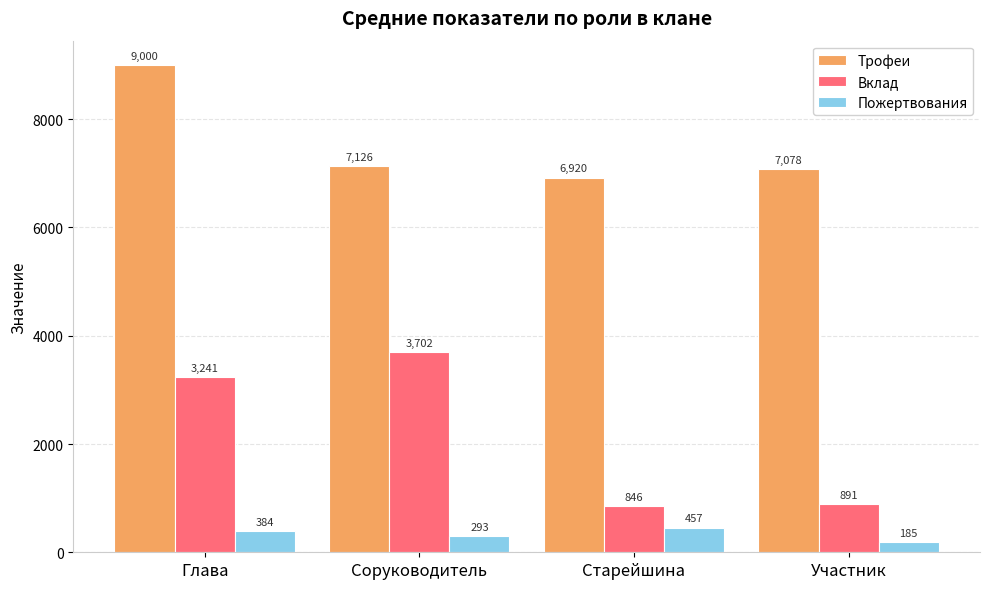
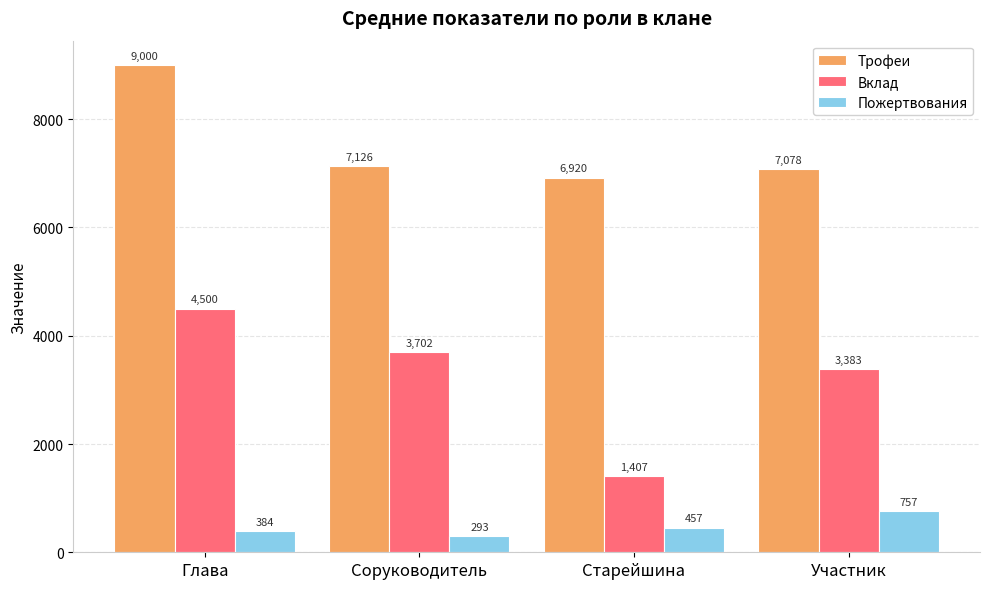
Вклад, Глава: 3,241 -> 4,500
Вклад, Старейшина: 846 -> 1,407
Вклад, Участник: 891 -> 3,383
Пожертвования, Участник: 185 -> 757
